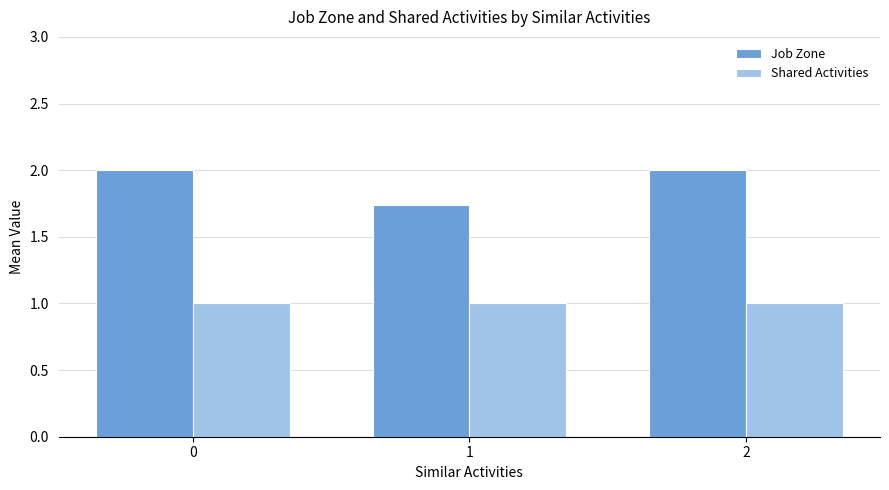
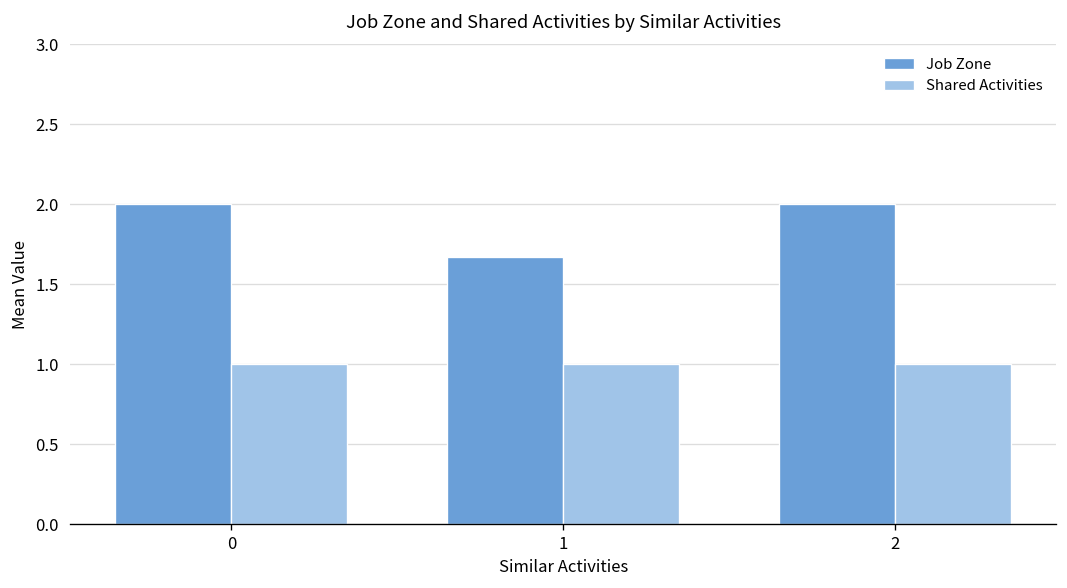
Job Zone, 1: 1.74 -> 1.67
